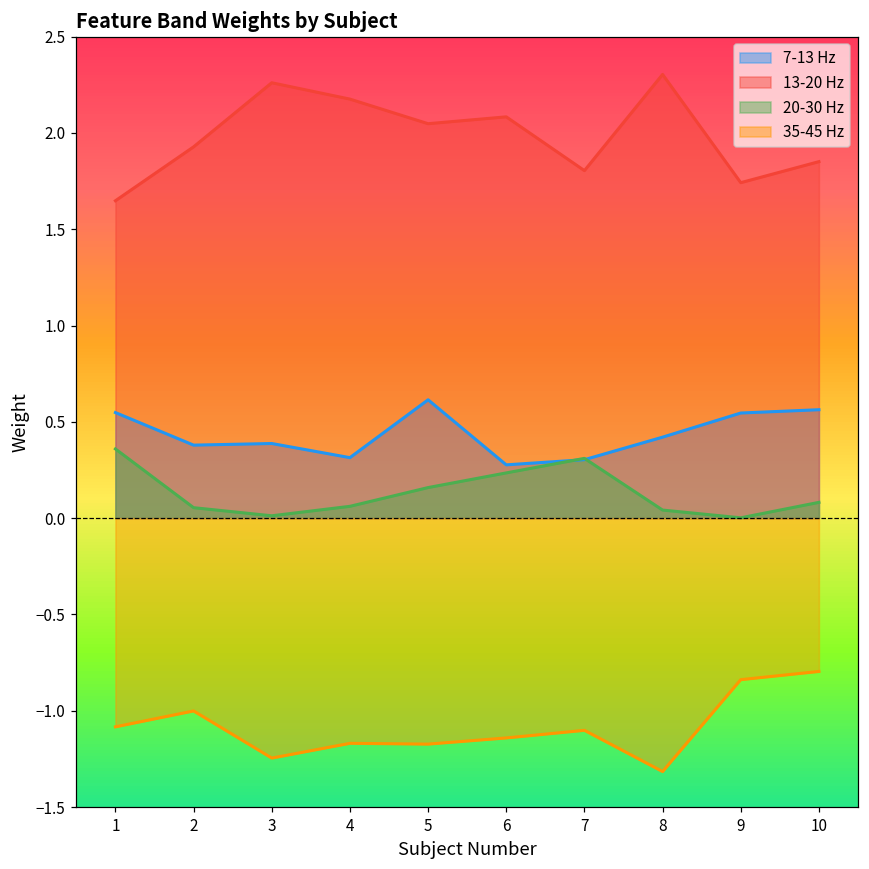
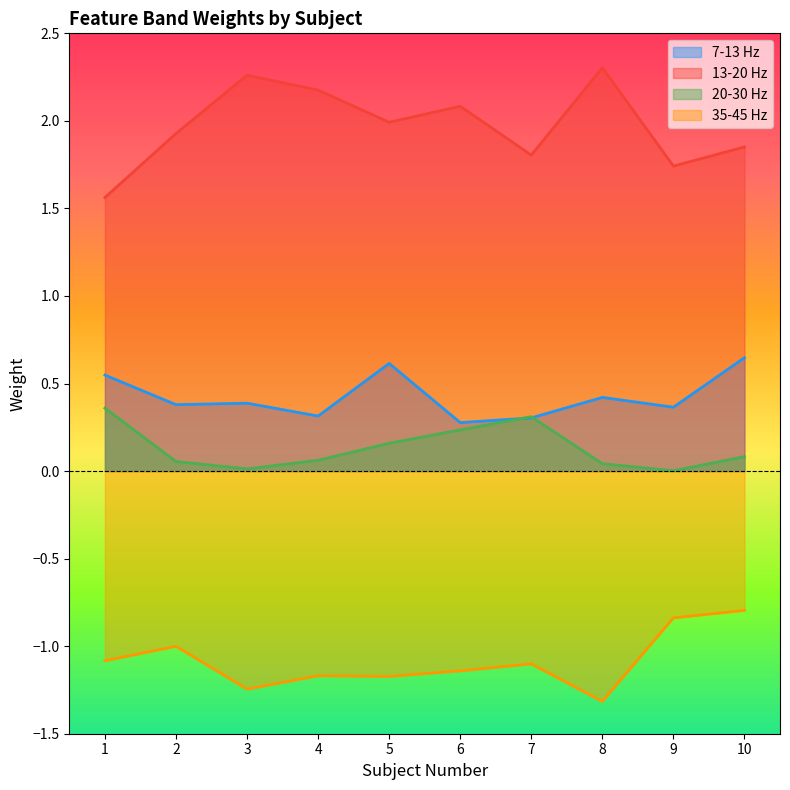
13-20 Hz, 1: 1.65 -> 1.56
13-20 Hz, 5: 2.05 -> 1.99
7-13 Hz, 9: 0.55 -> 0.36
7-13 Hz, 10: 0.56 -> 0.65
